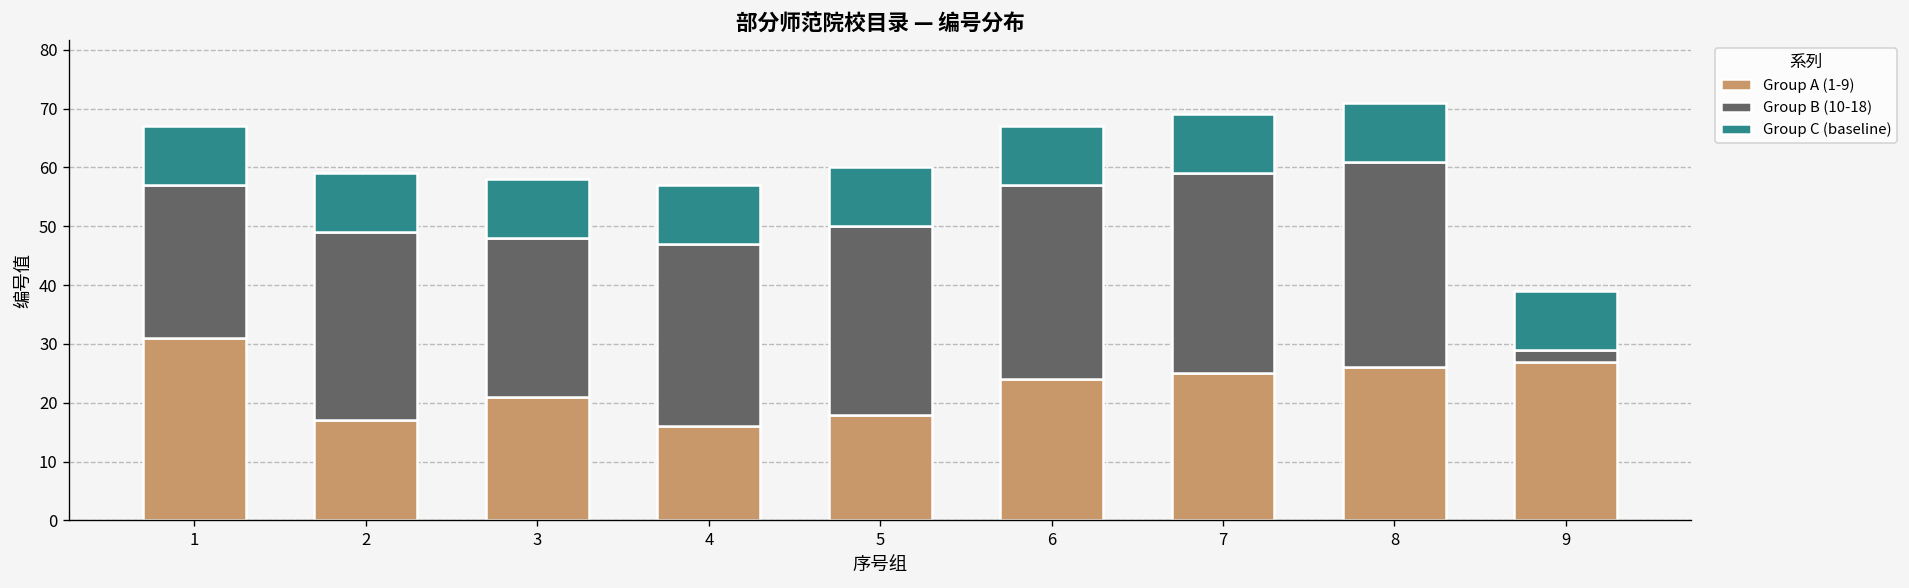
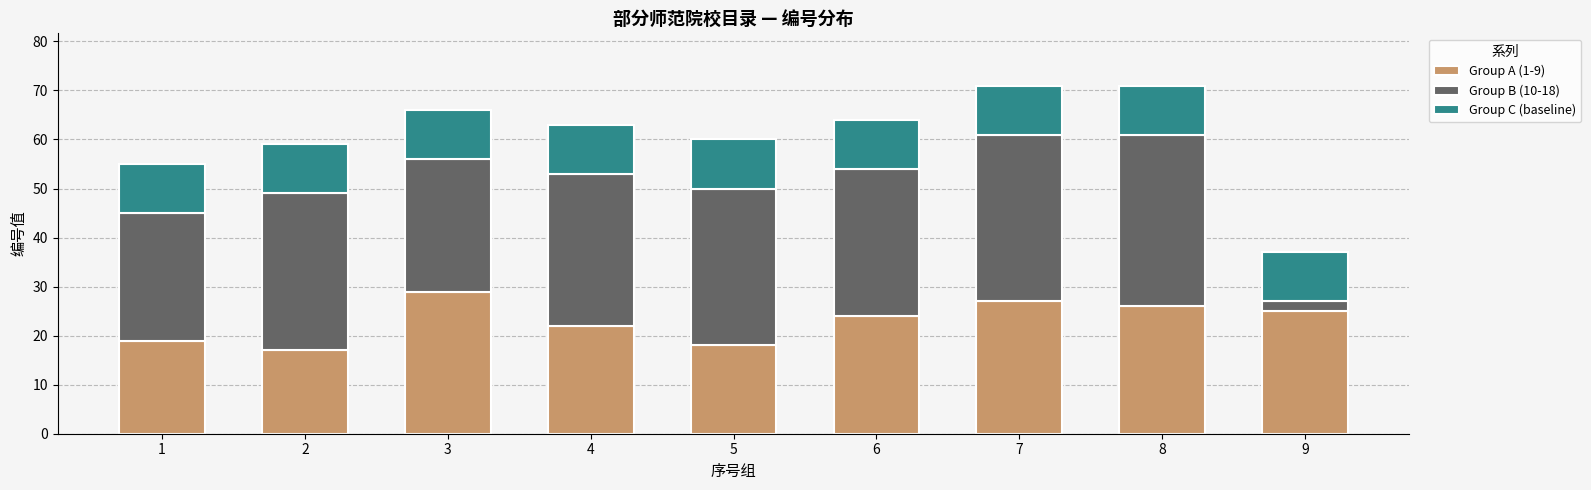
Group A (1-9), 1: 31 -> 19
Group A (1-9), 3: 21 -> 29
Group A (1-9), 4: 16 -> 22
Group B (10-18), 6: 33 -> 30
Group A (1-9), 7: 25 -> 27
Group A (1-9), 9: 27 -> 25
